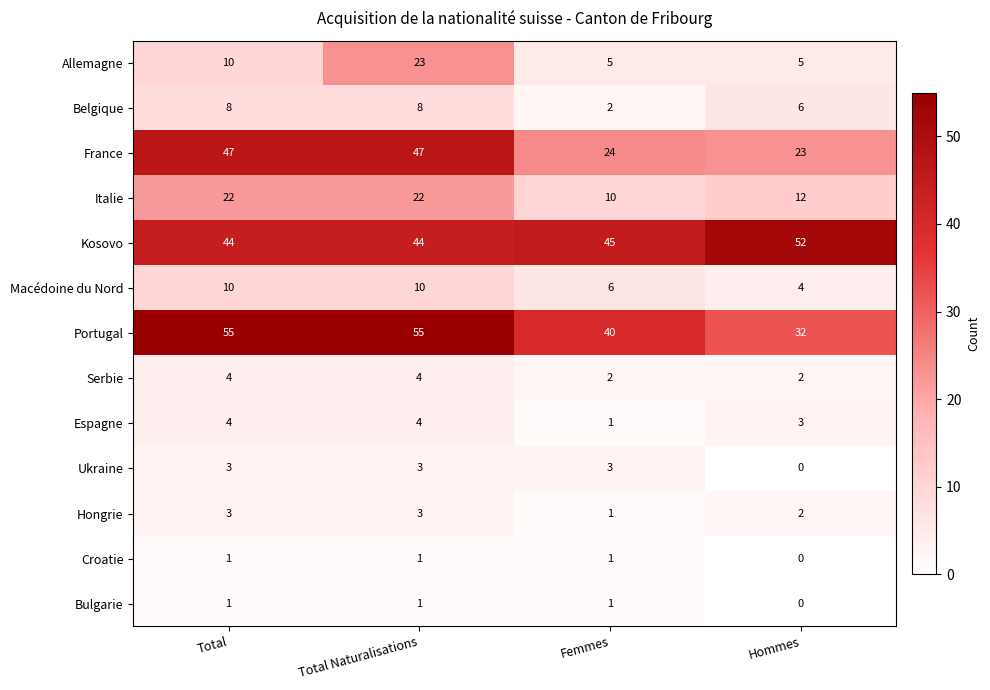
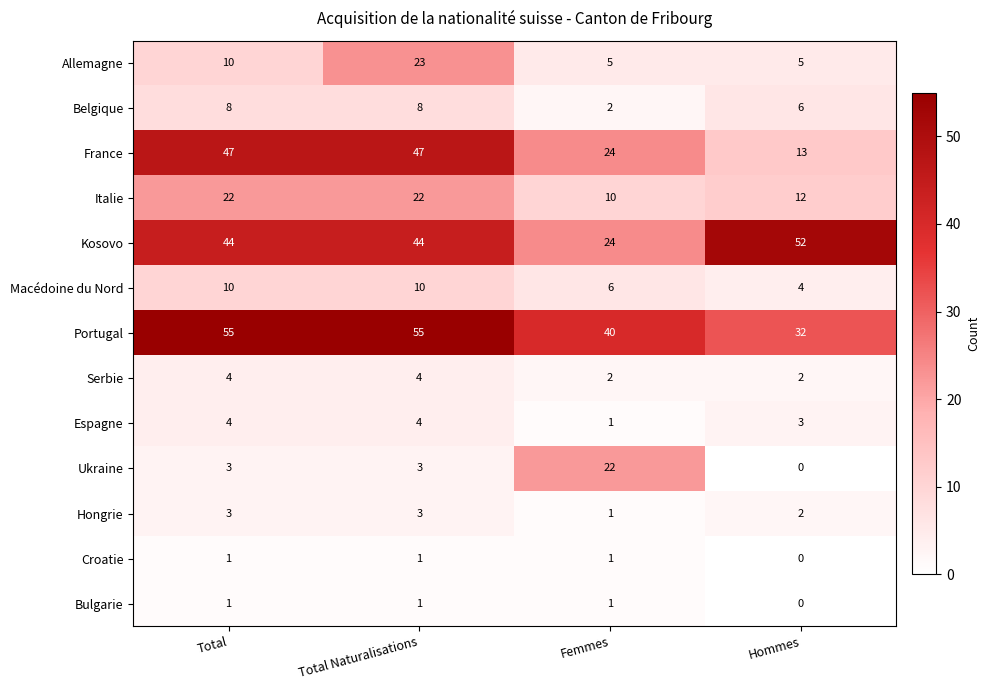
France, Hommes: 23 -> 13
Kosovo, Femmes: 45 -> 24
Ukraine, Femmes: 3 -> 22
